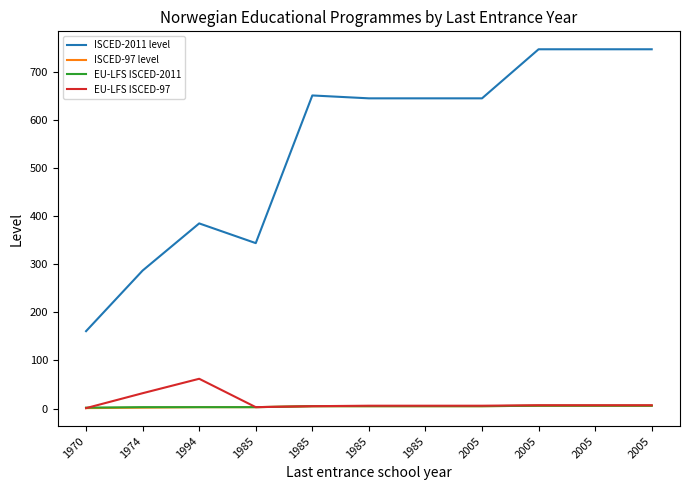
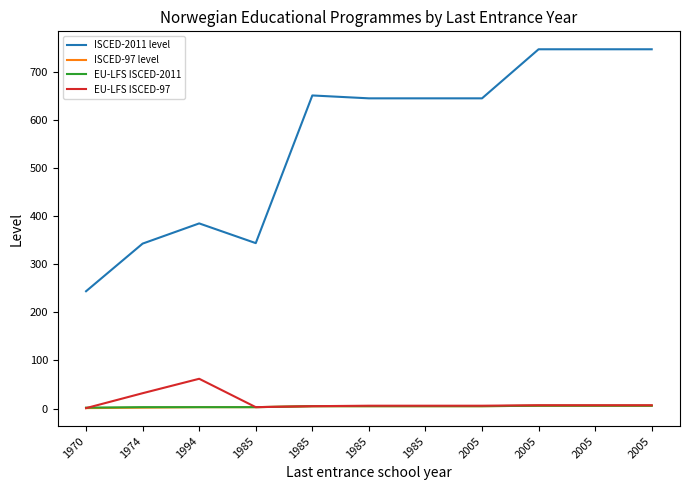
ISCED-2011 level, 1970: 160 -> 240
ISCED-2011 level, 1974: 290 -> 340
